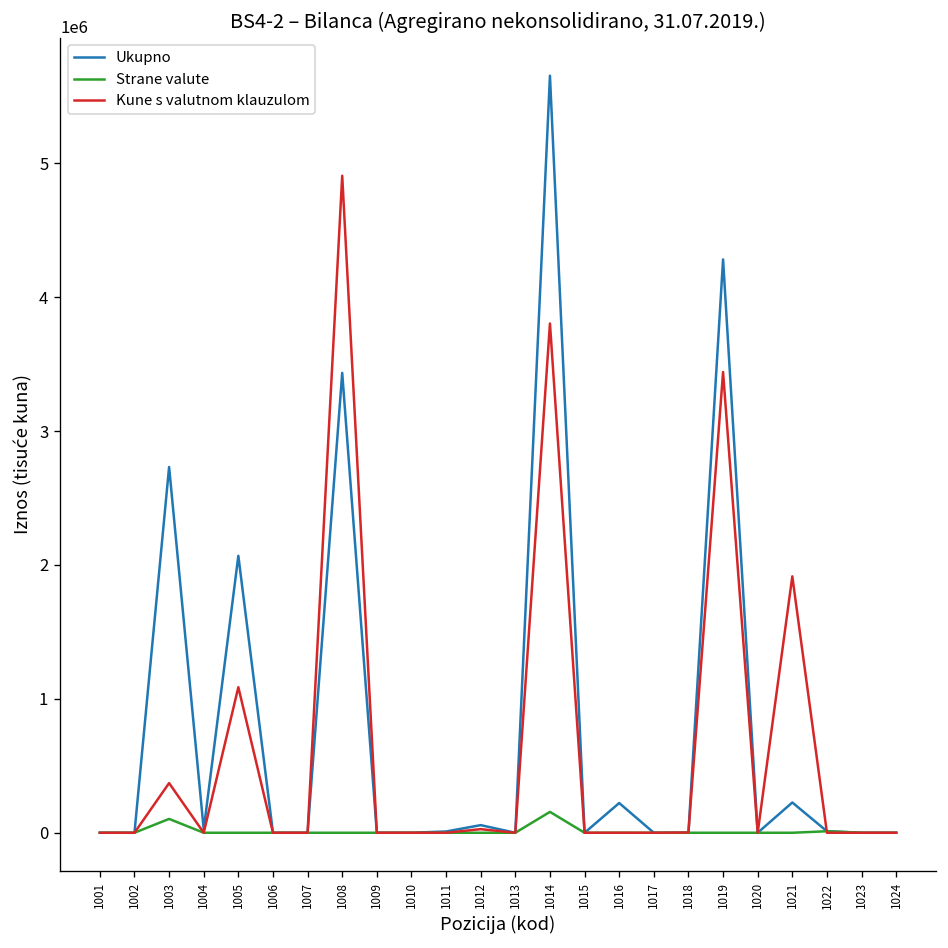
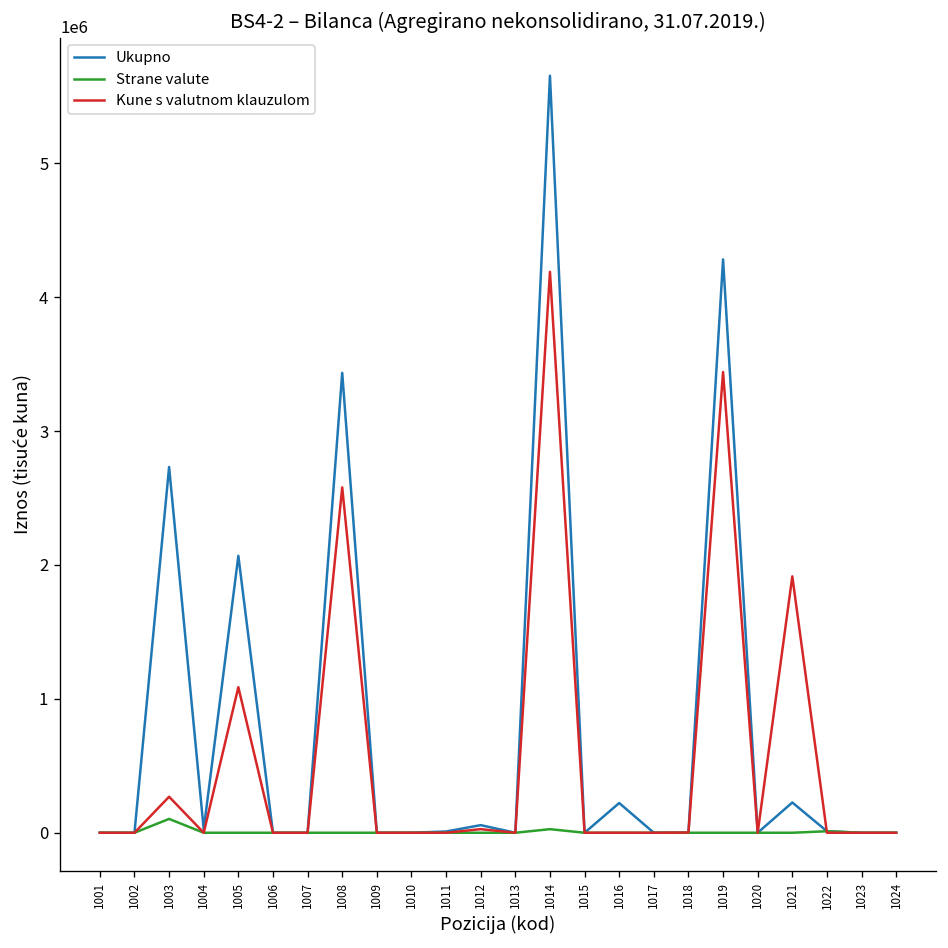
Kune s valutnom klauzulom, 1003: 370000 -> 270000
Kune s valutnom klauzulom, 1008: 4910000 -> 2580000
Strane valute, 1014: 160000 -> 30000
Kune s valutnom klauzulom, 1014: 3800000 -> 4190000
